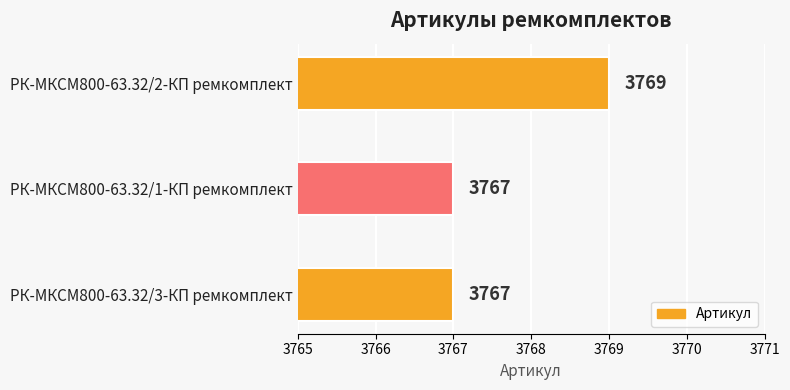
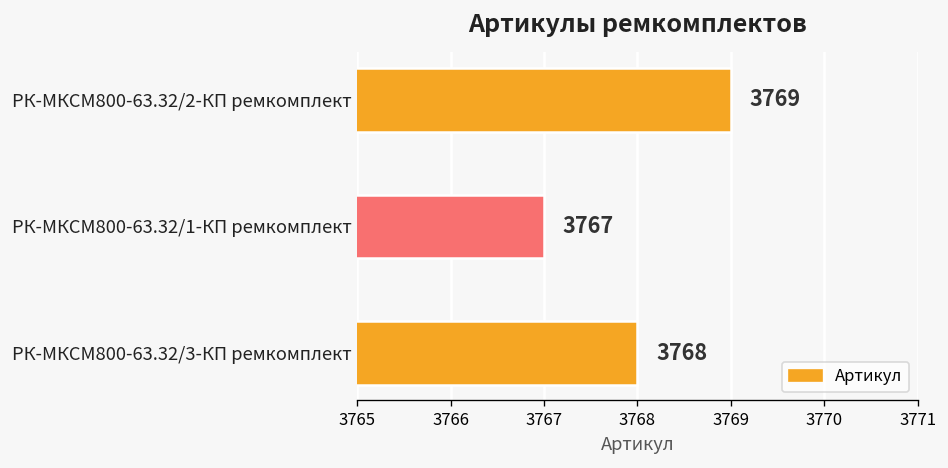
РК-МКСМ800-63.32/3-КП ремкомплект: 3767 -> 3768
